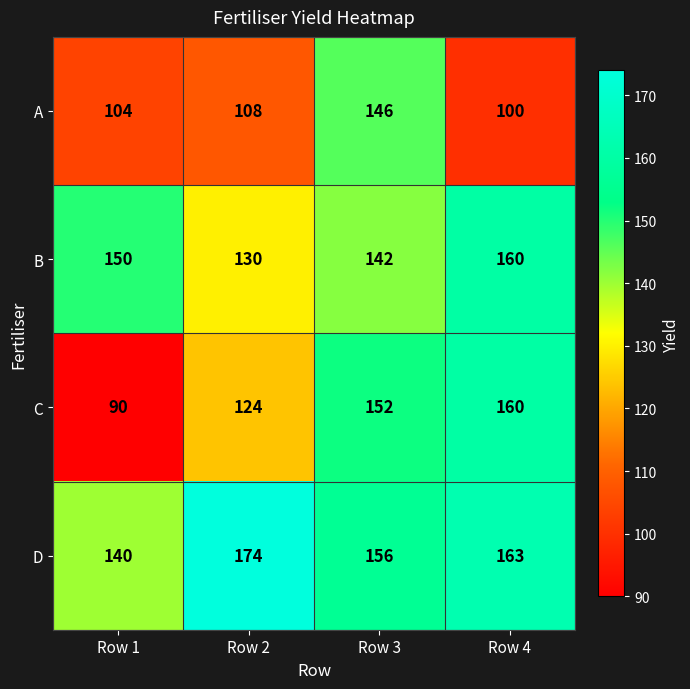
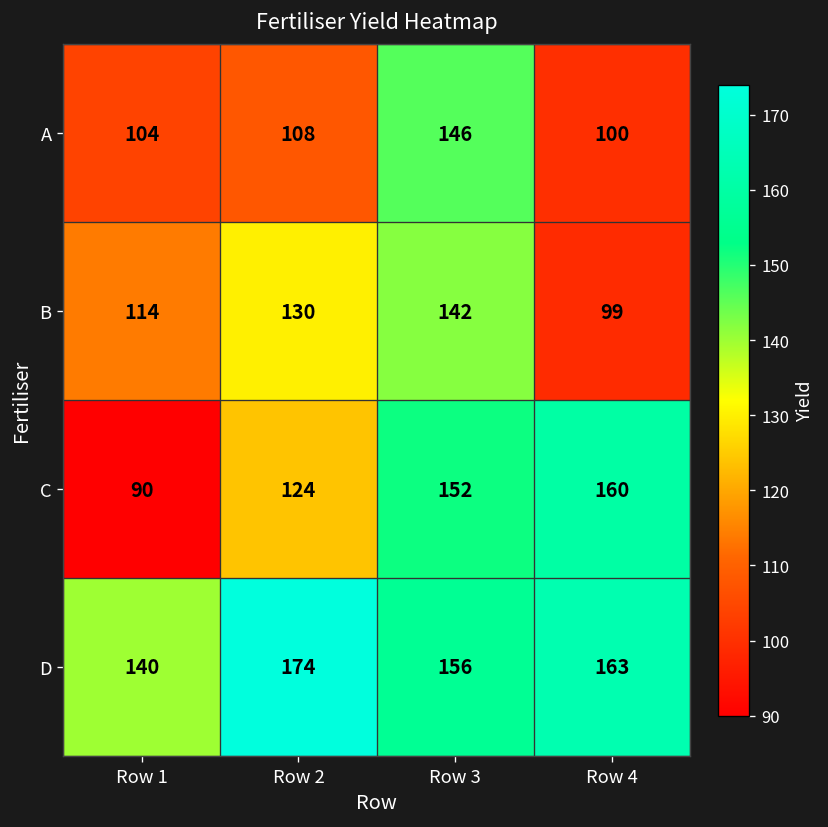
B, Row 1: 150 -> 114
B, Row 4: 160 -> 99
